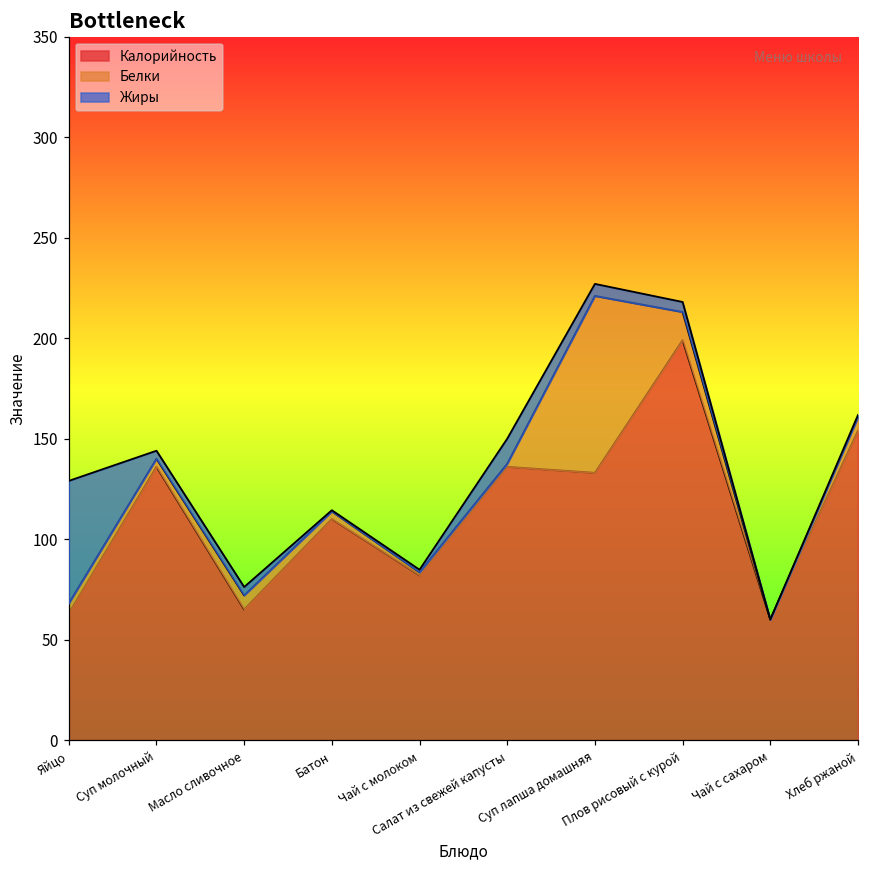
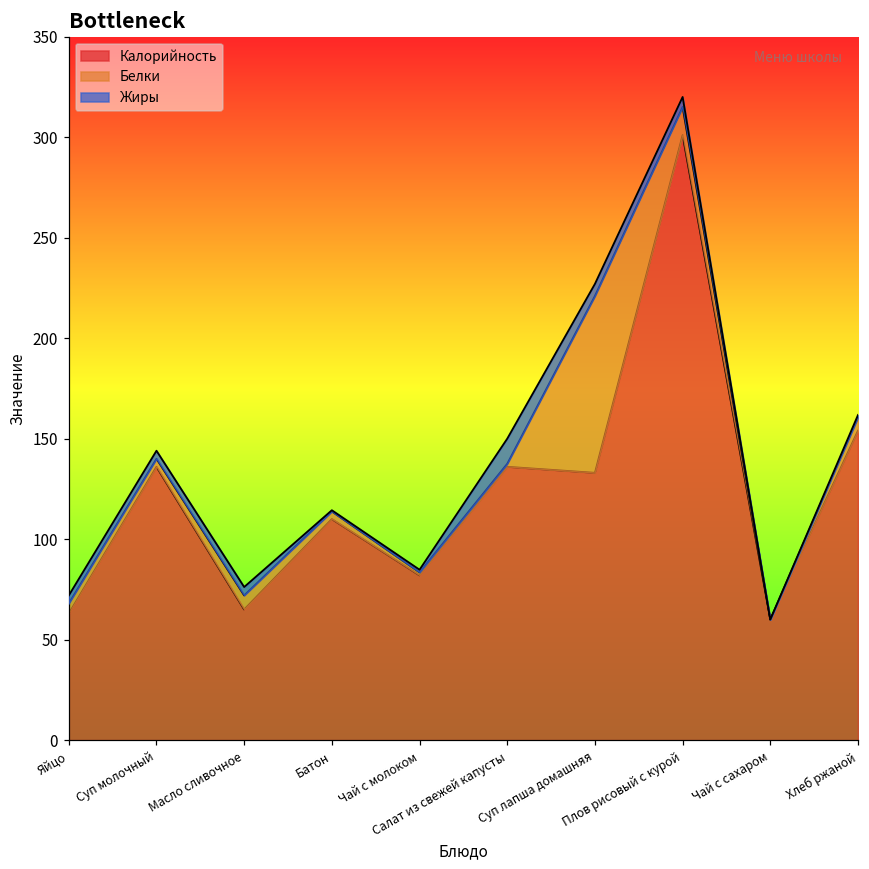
Жиры, Яйцо: 61 -> 4
Калорийность, Плов рисовый с курой: 199 -> 301
